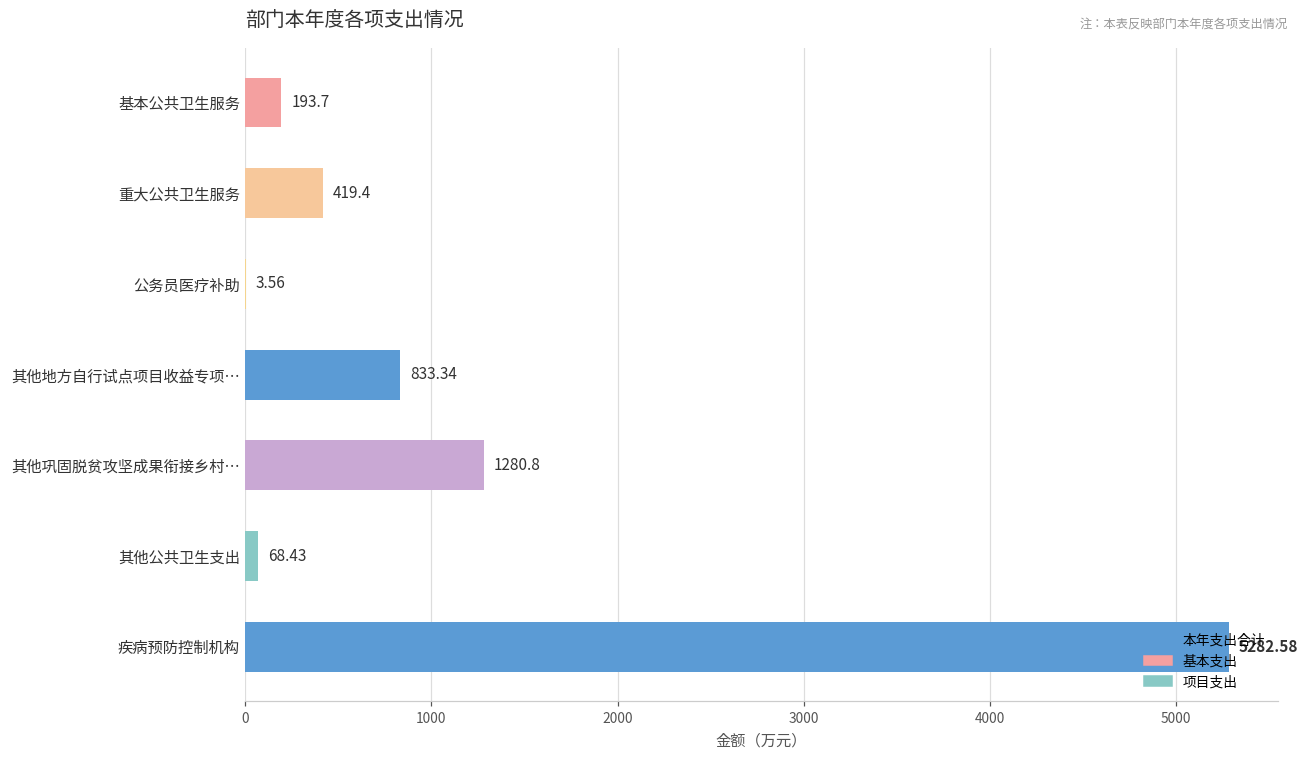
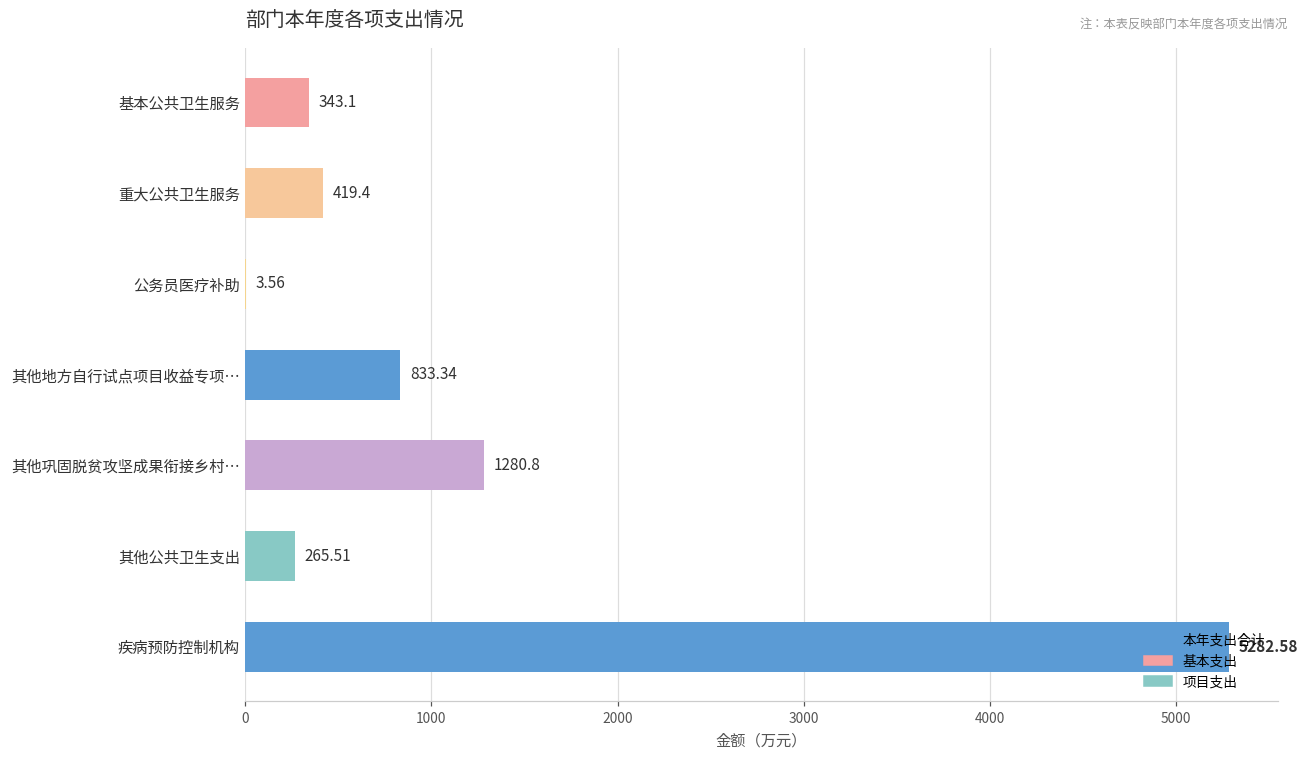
基本公共卫生服务: 193.7 -> 343.1
其他公共卫生支出: 68.43 -> 265.51
